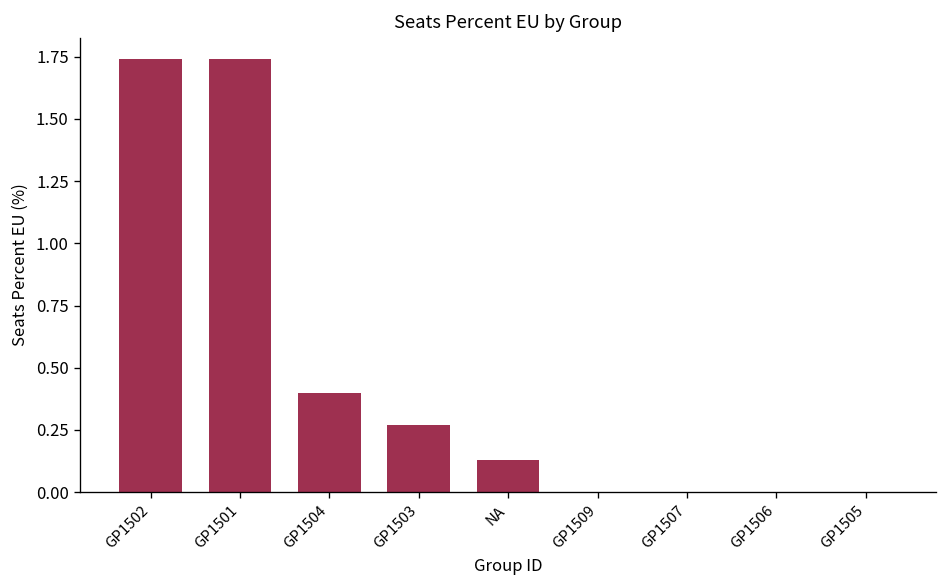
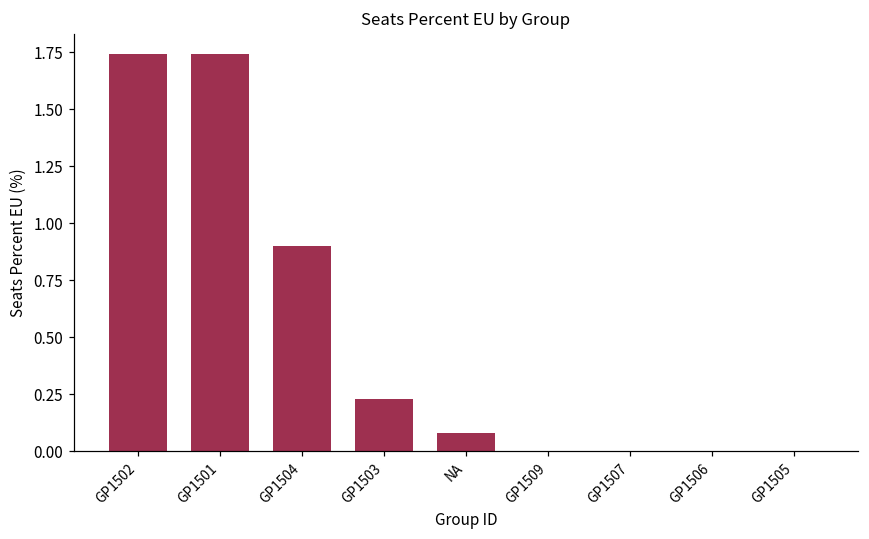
GP1504: 0.4 -> 0.9
GP1503: 0.27 -> 0.23
NA: 0.13 -> 0.08
